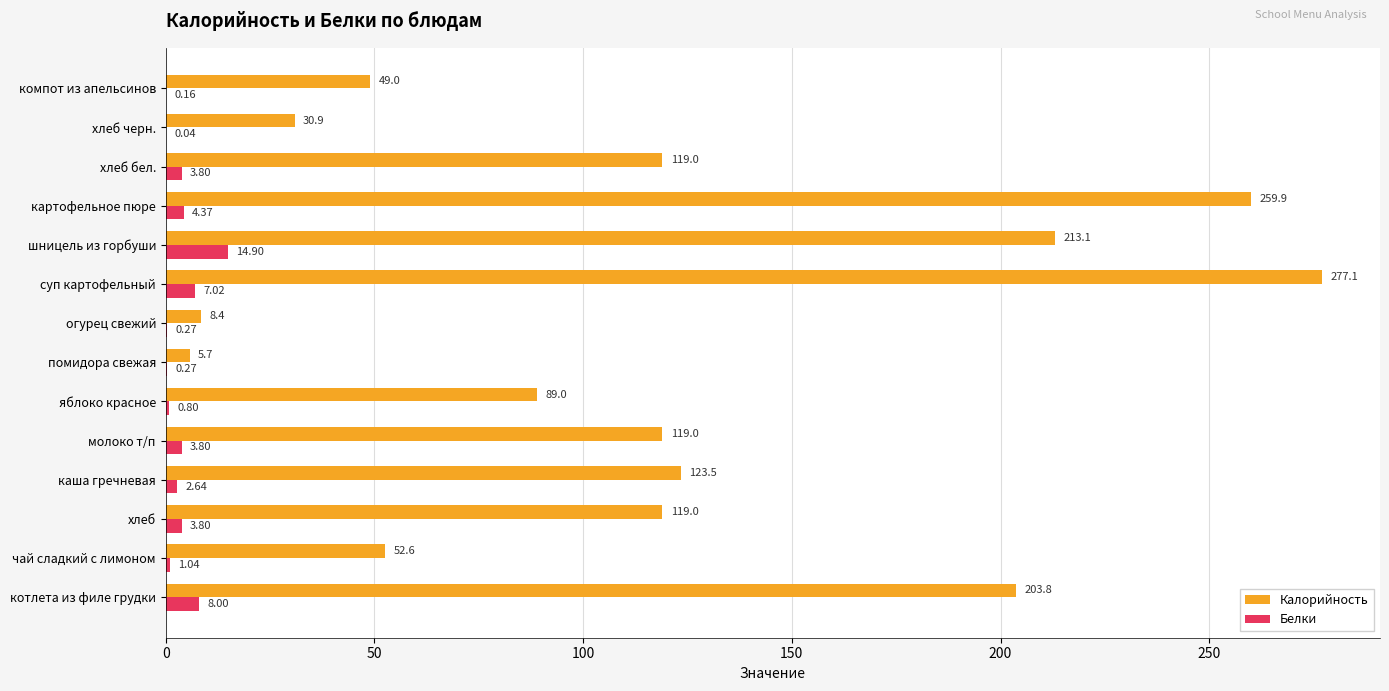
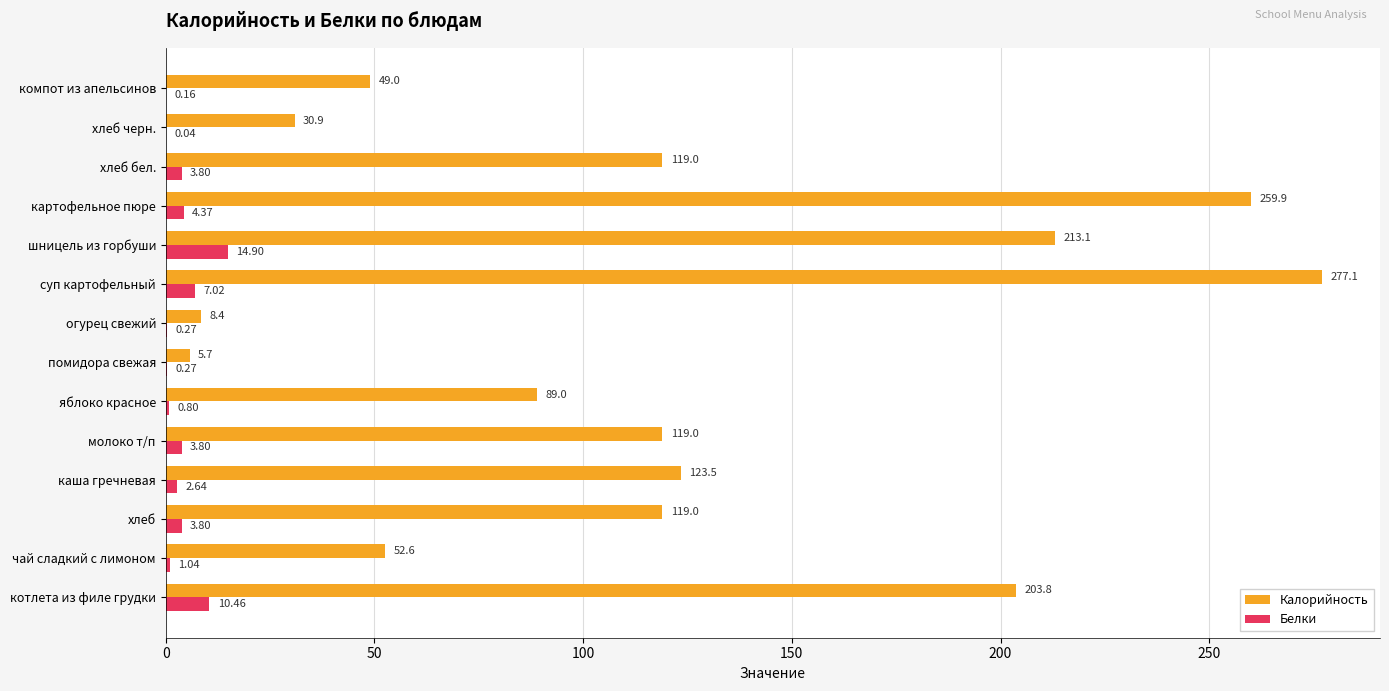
Белки, котлета из филе грудки: 8.00 -> 10.46
